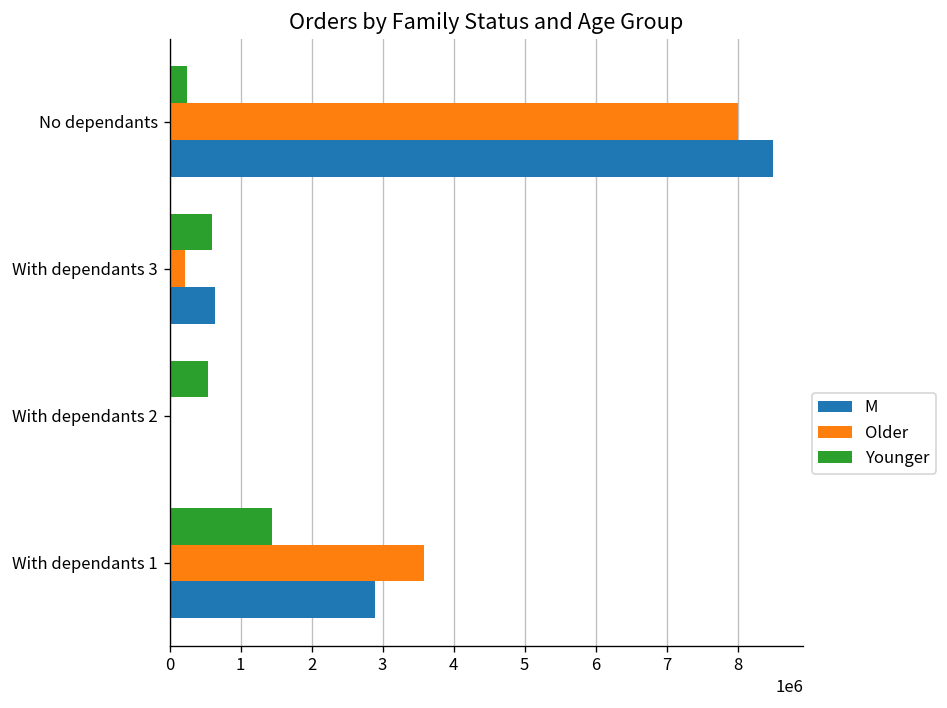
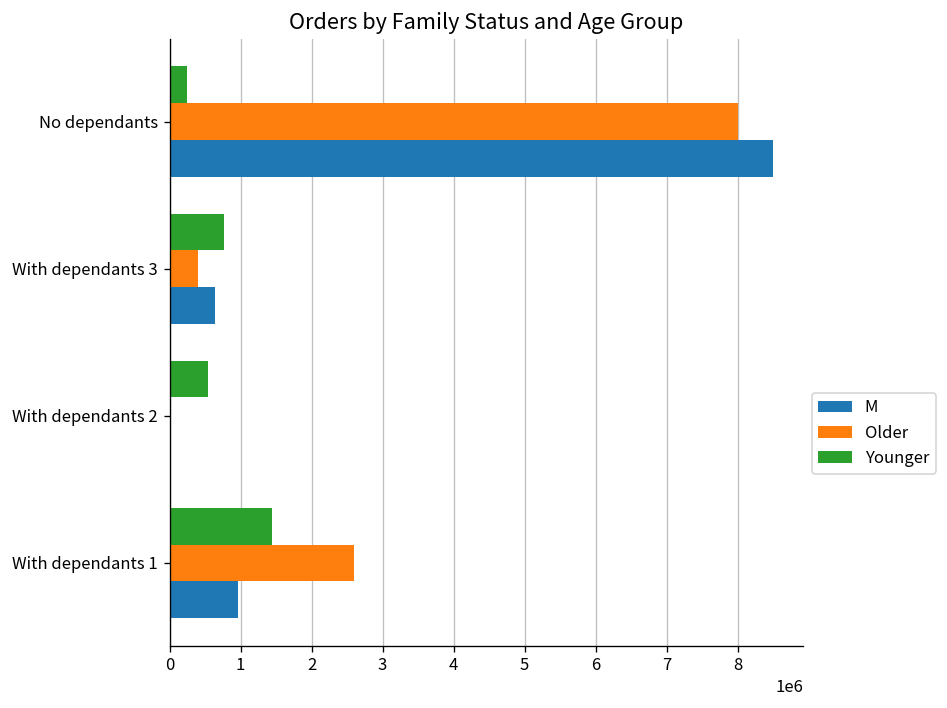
Younger, With dependants 3: 600000 -> 800000
Older, With dependants 3: 200000 -> 400000
Older, With dependants 1: 3600000 -> 2600000
M, With dependants 1: 2900000 -> 1000000
